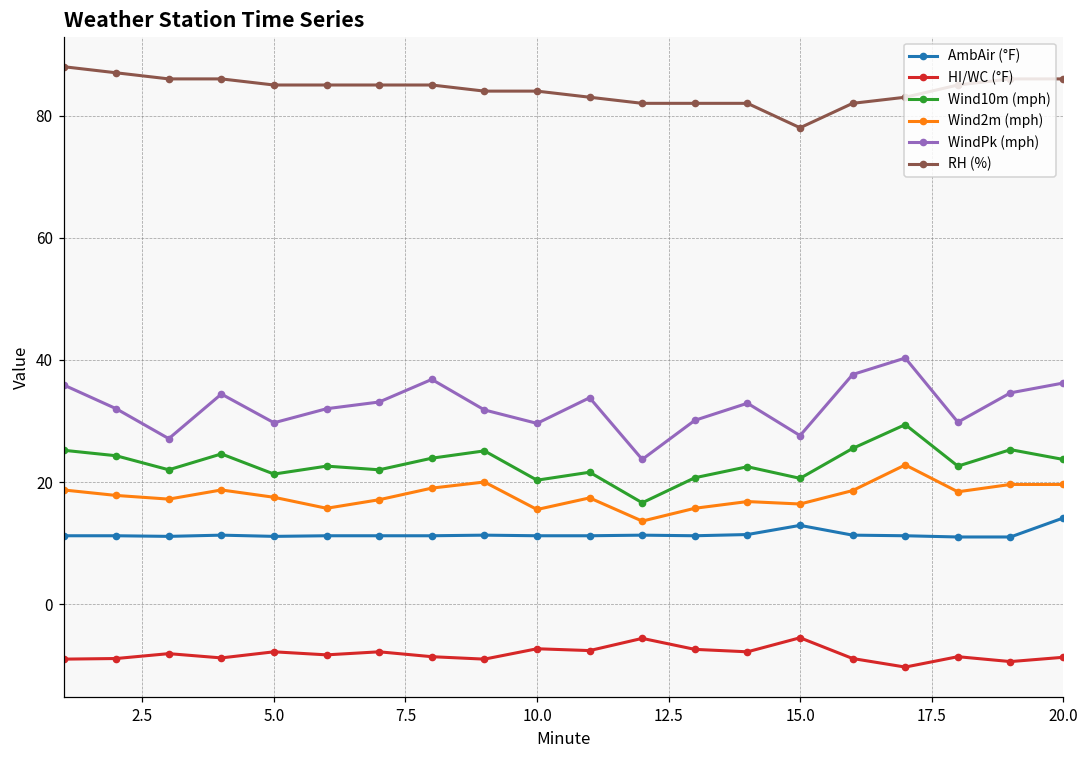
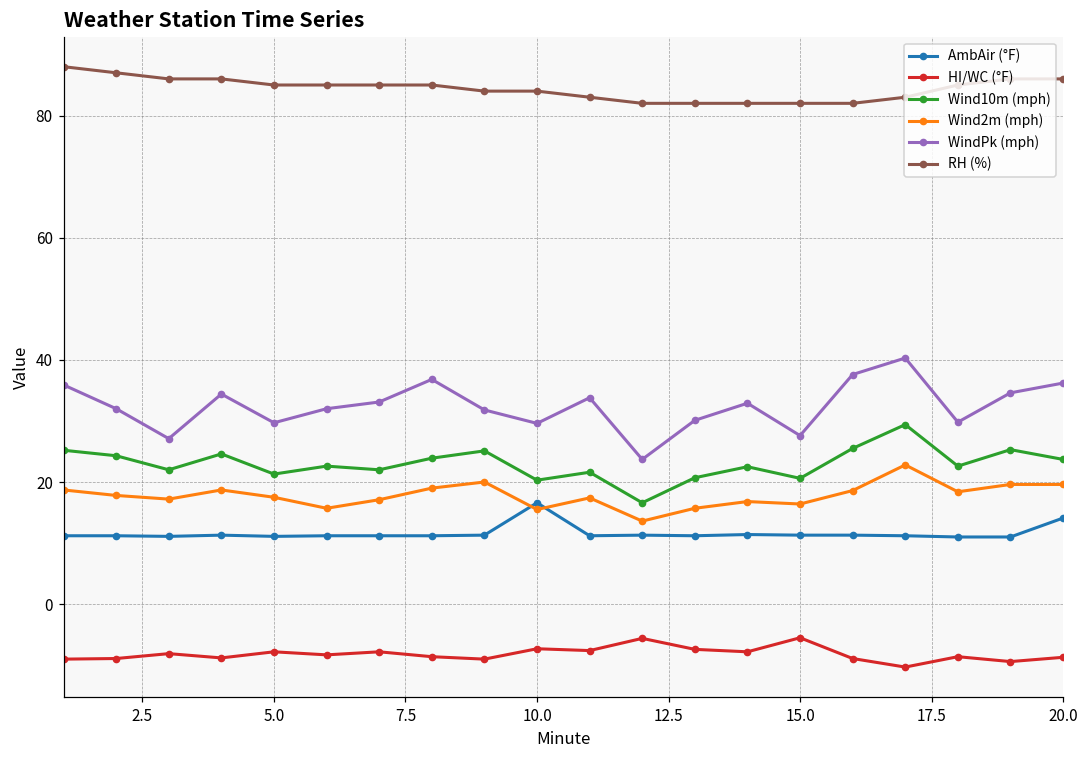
AmbAir (°F), 10.0: 11 -> 17
AmbAir (°F), 15.0: 13 -> 11
RH (%), 15.0: 78 -> 82
